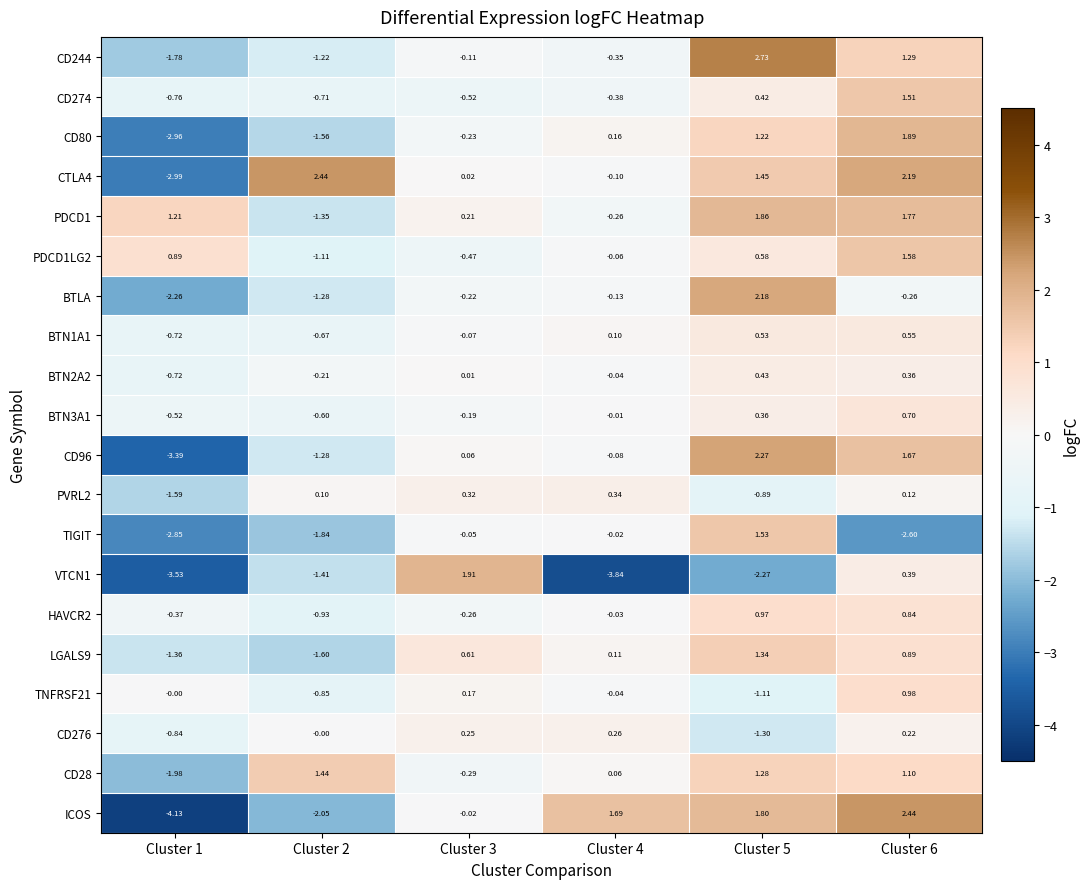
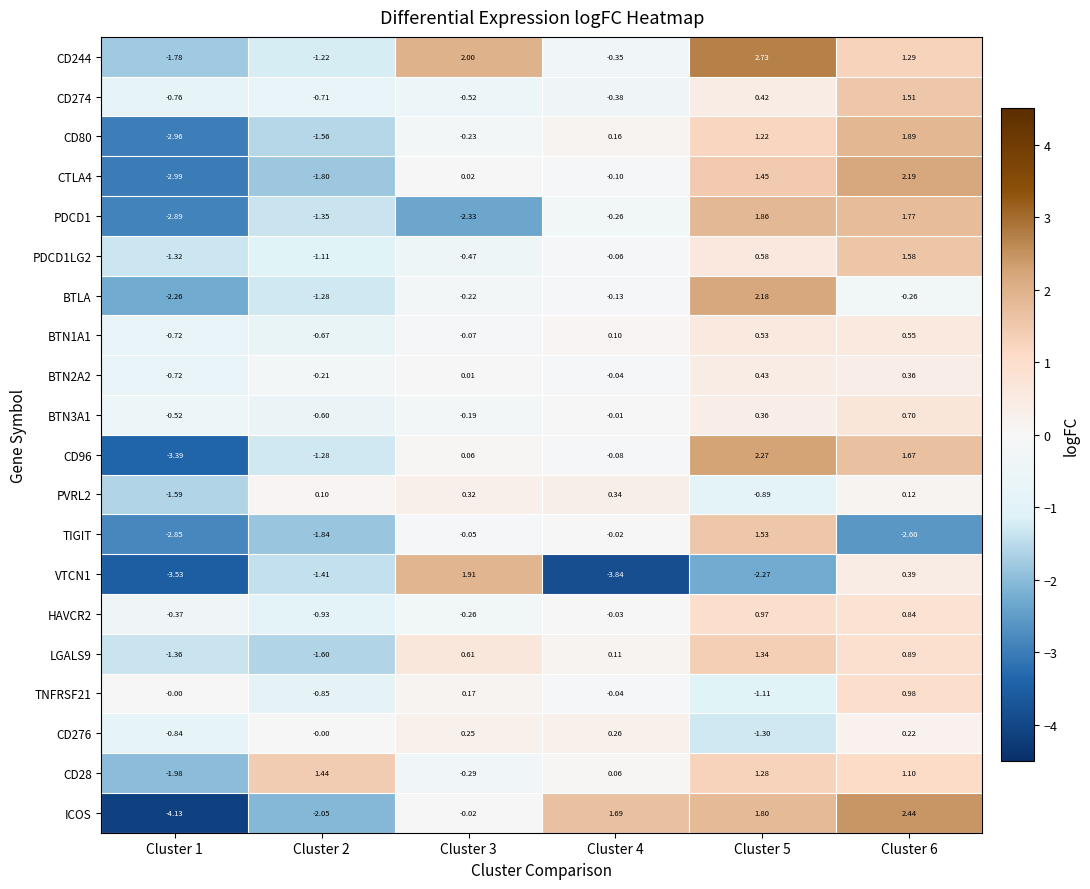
CD244, Cluster 3: -0.11 -> 2.00
CTLA4, Cluster 2: 2.44 -> -1.80
PDCD1, Cluster 1: 1.21 -> -2.89
PDCD1, Cluster 3: 0.21 -> -2.33
PDCD1LG2, Cluster 1: 0.89 -> -1.32
